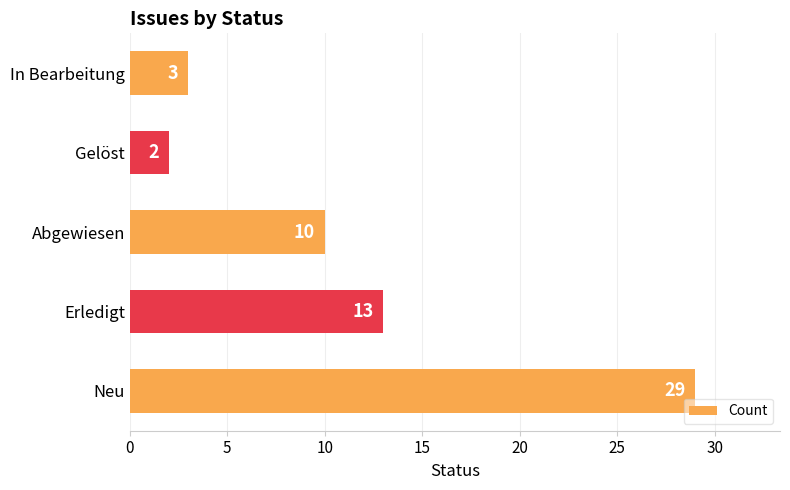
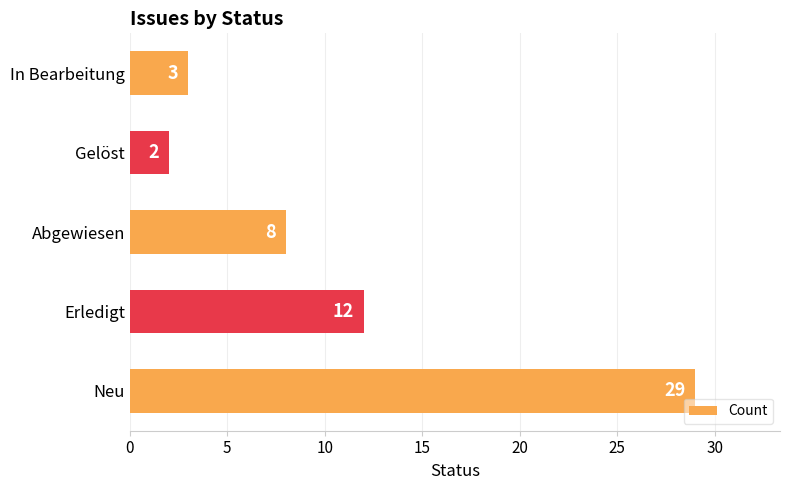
Abgewiesen: 10 -> 8
Erledigt: 13 -> 12
